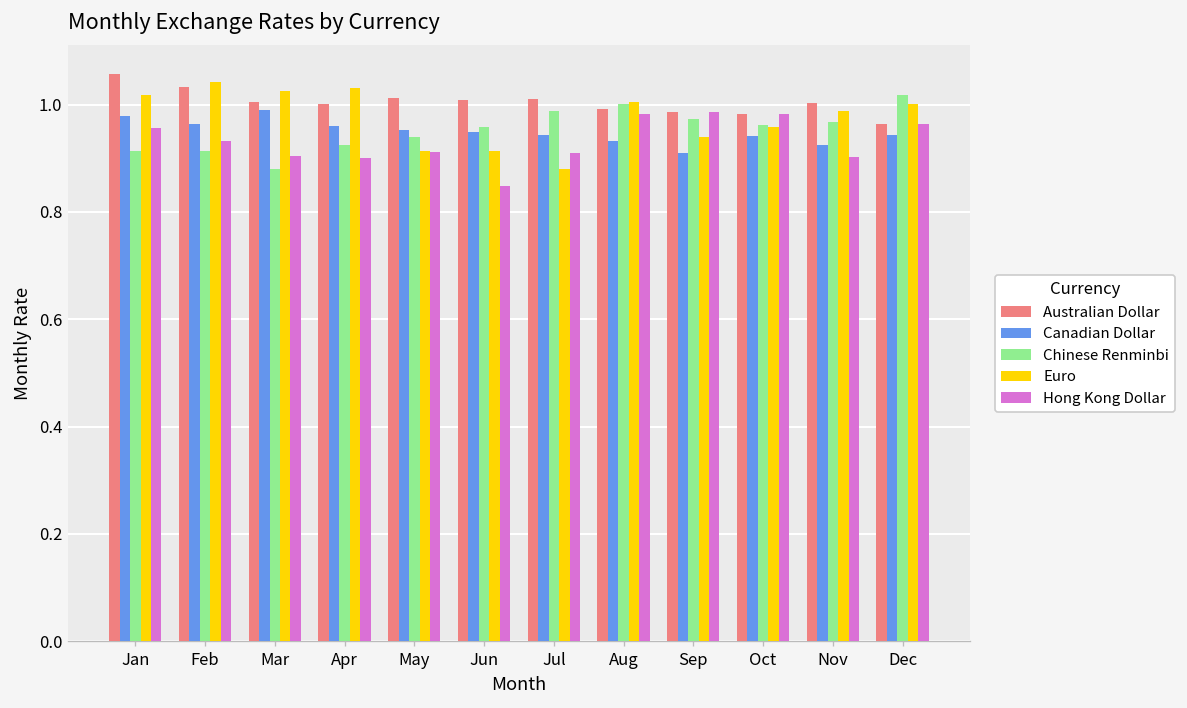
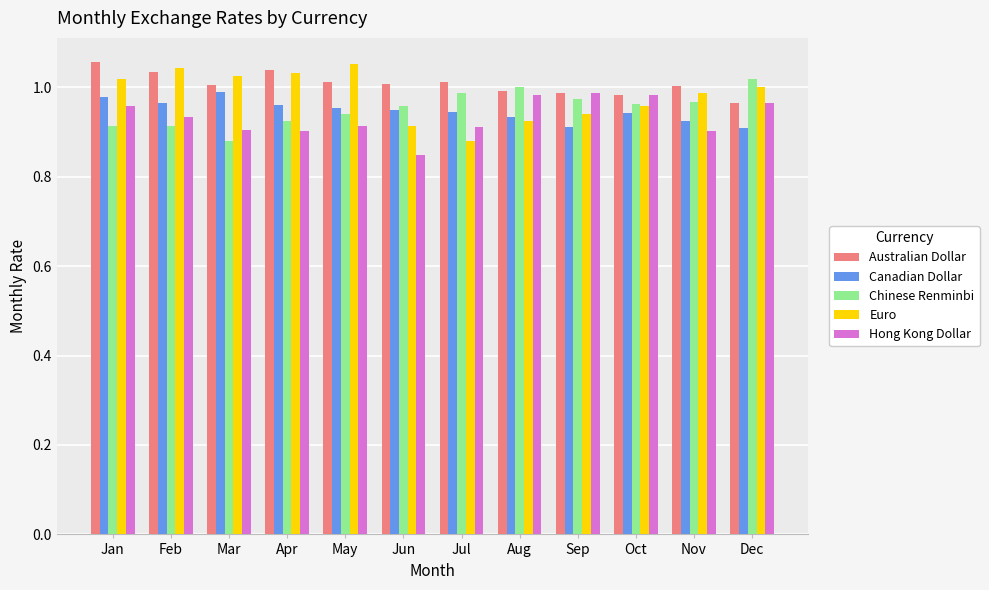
Australian Dollar, Apr: 1.00 -> 1.04
Euro, May: 0.91 -> 1.05
Euro, Aug: 1.00 -> 0.93
Canadian Dollar, Dec: 0.94 -> 0.91
